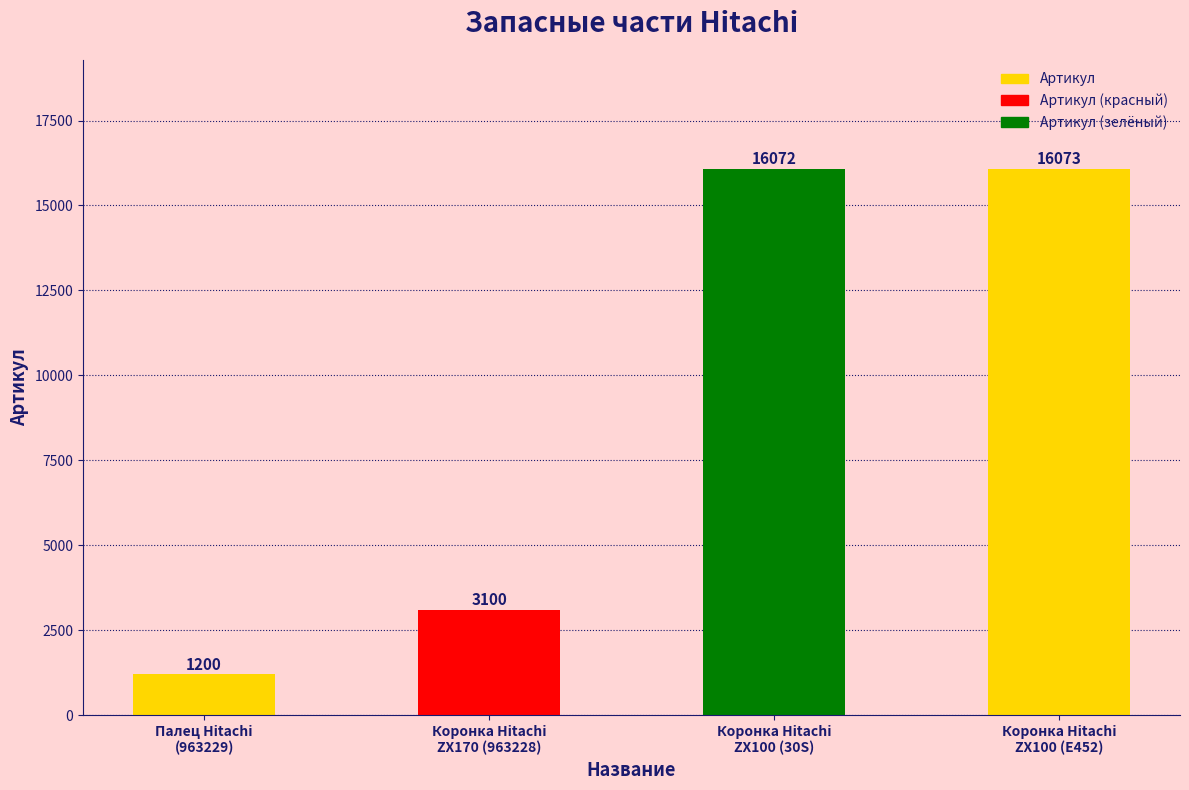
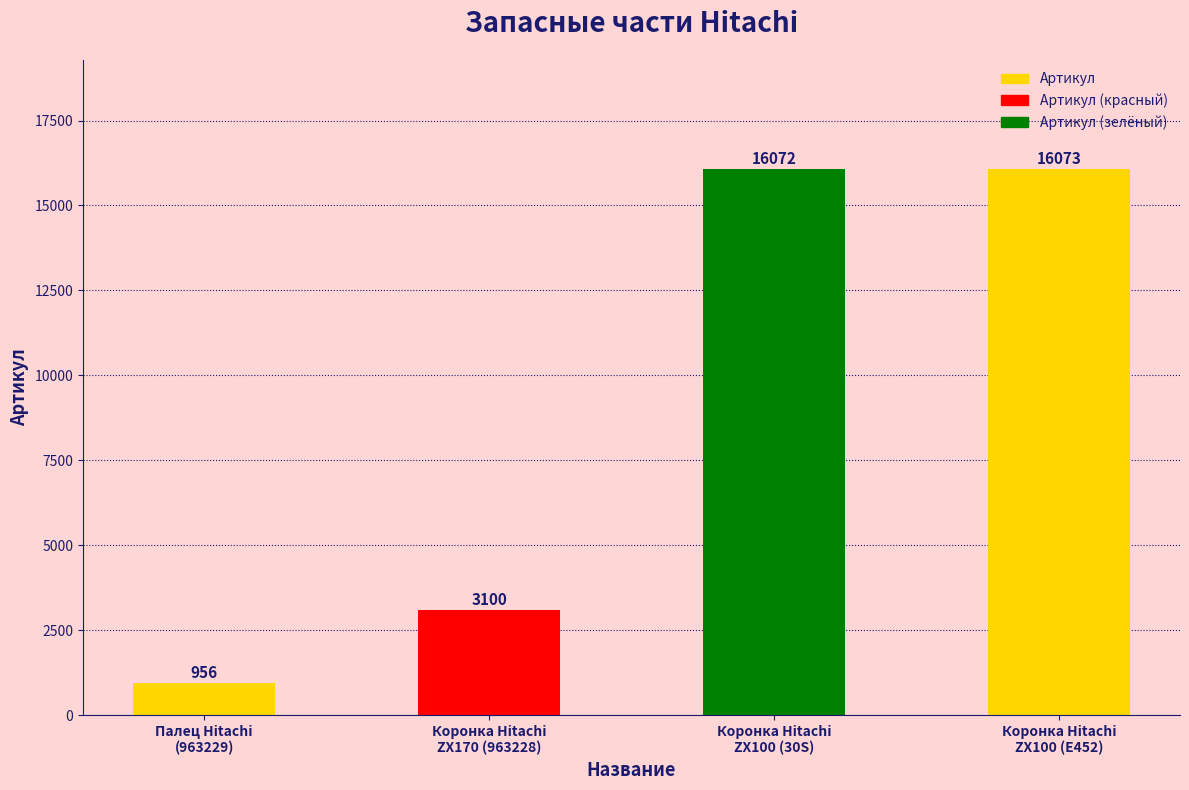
Палец Hitachi (963229): 1200 -> 956
